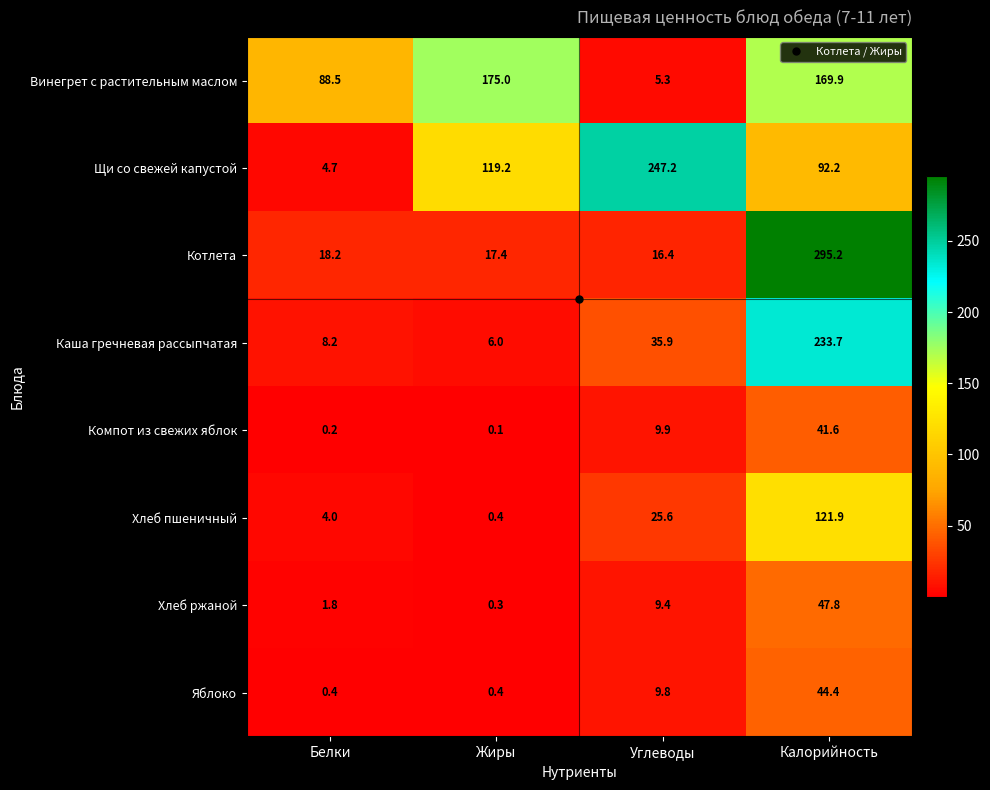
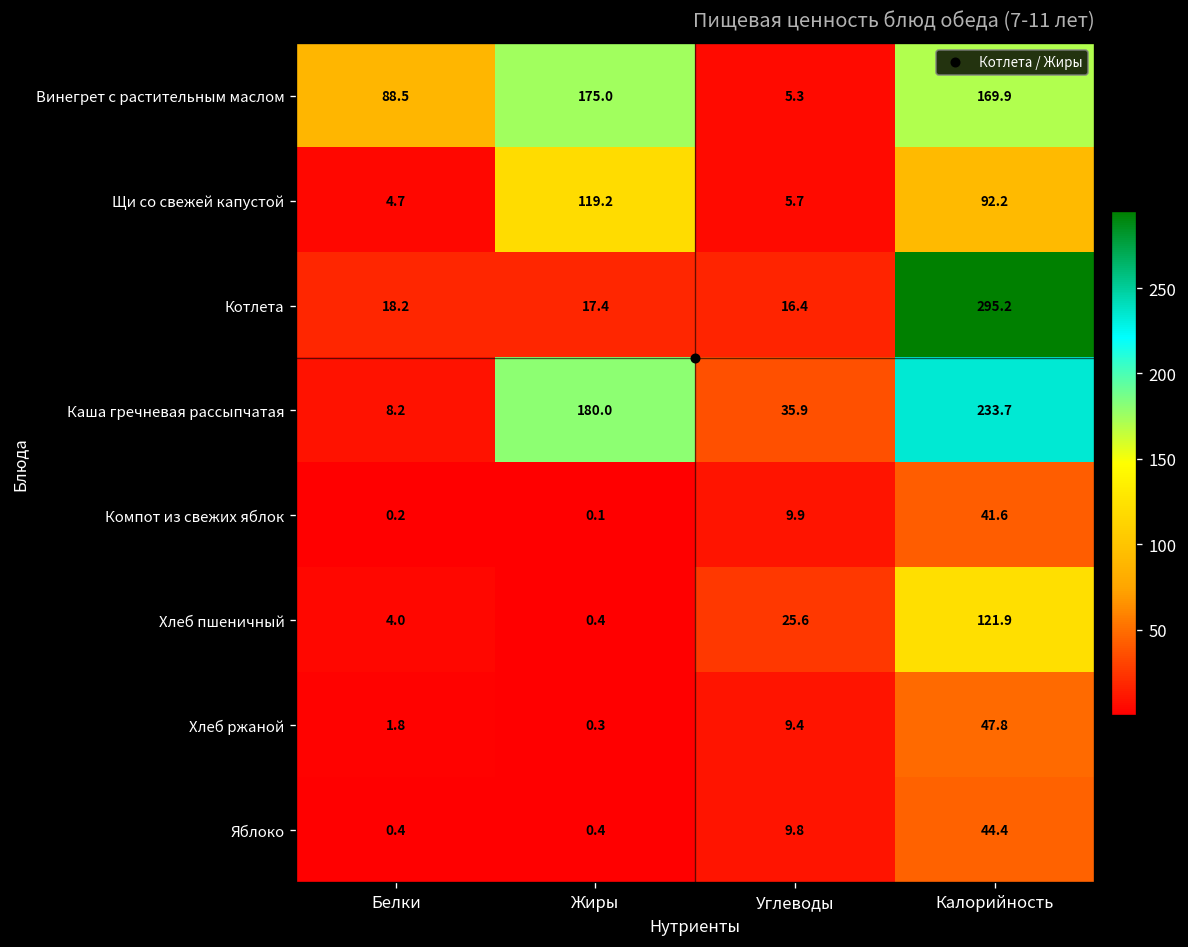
Щи со свежей капустой, Углеводы: 247.2 -> 5.7
Каша гречневая рассыпчатая, Жиры: 6.0 -> 180.0
